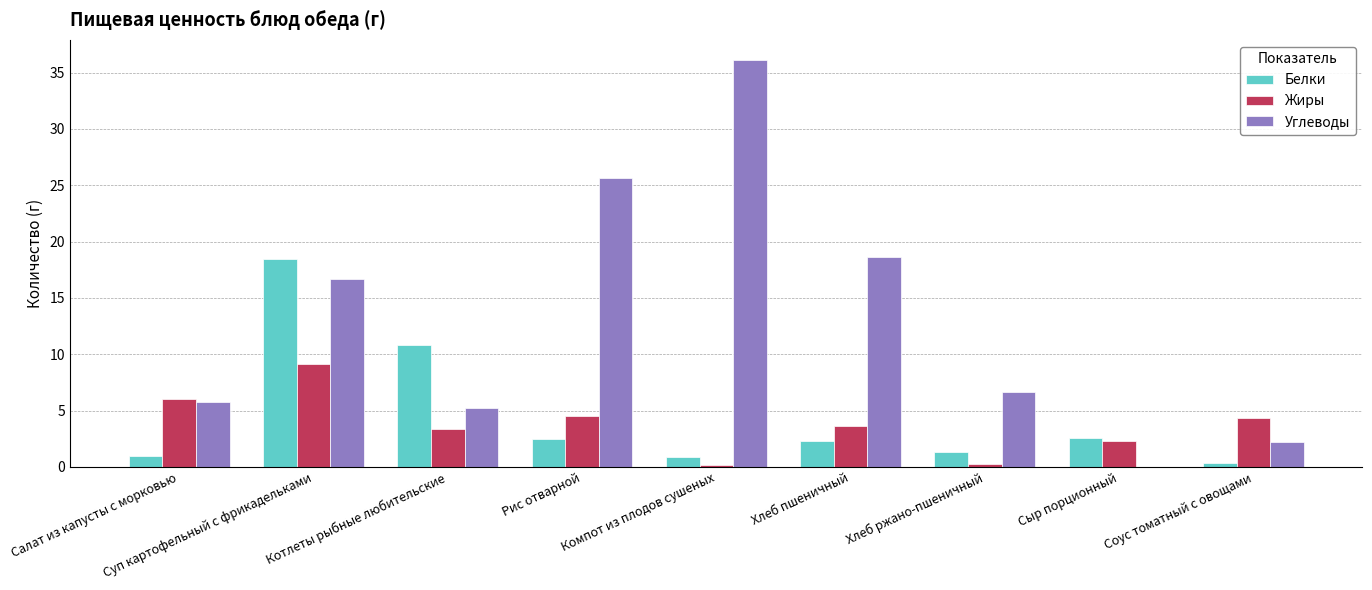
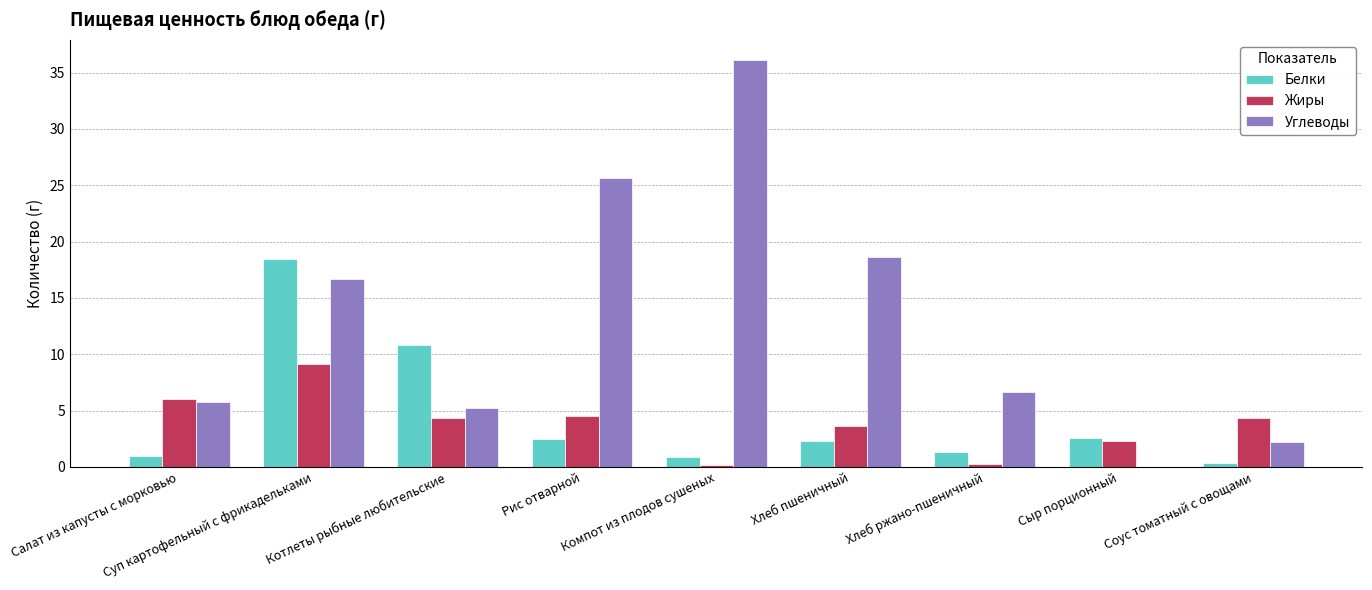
Жиры, Котлеты рыбные любительские: 3.4 -> 4.3
